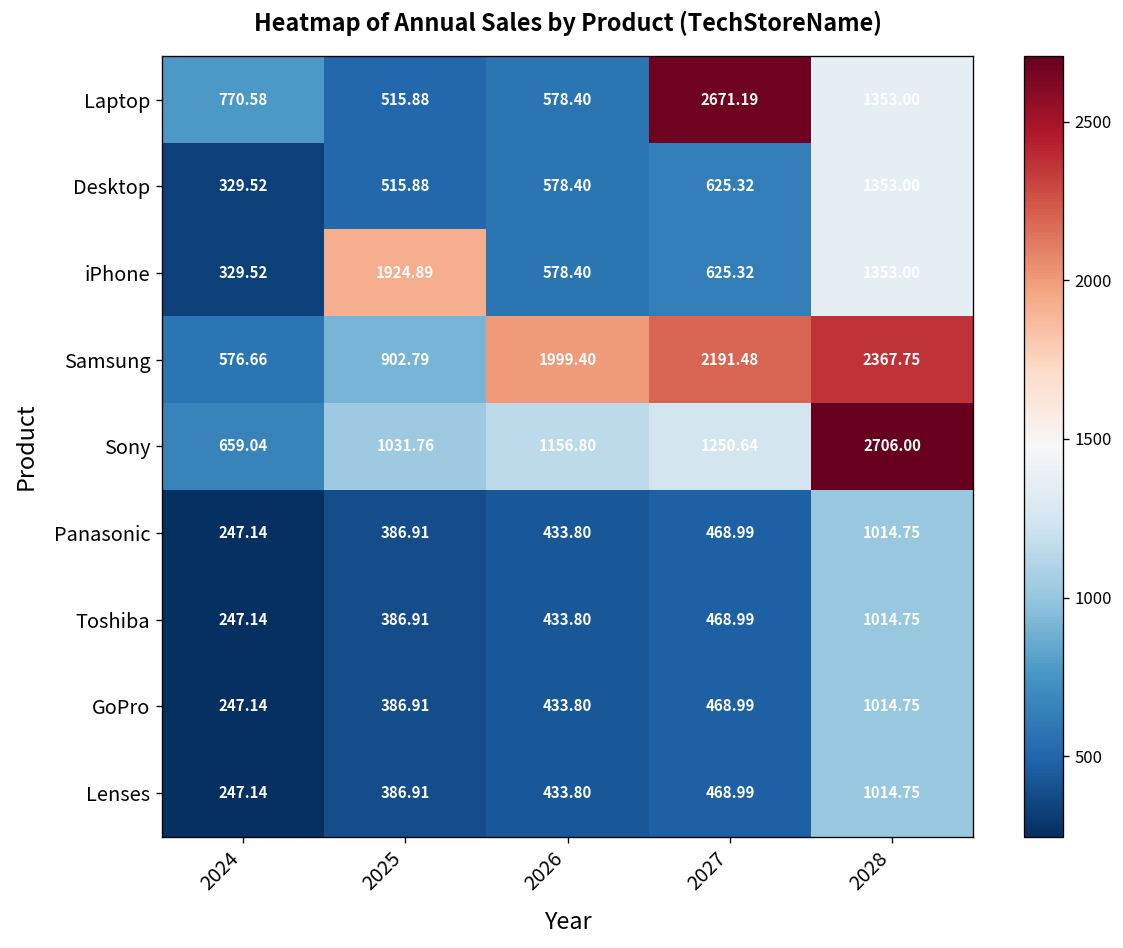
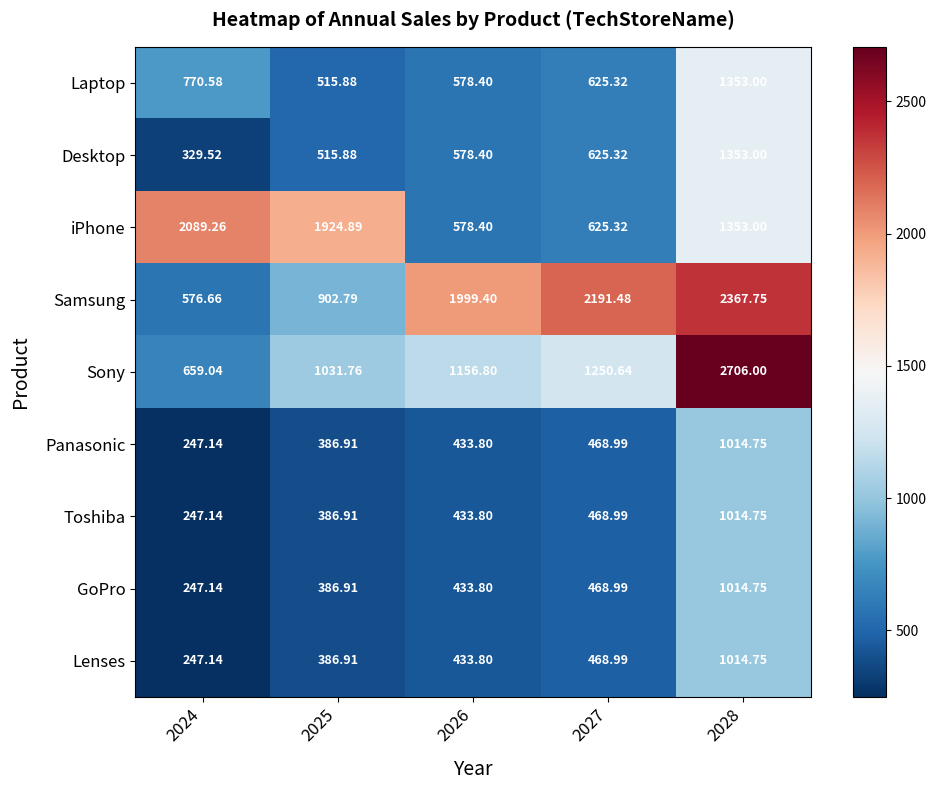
Laptop, 2027: 2671.19 -> 625.32
iPhone, 2024: 329.52 -> 2089.26
